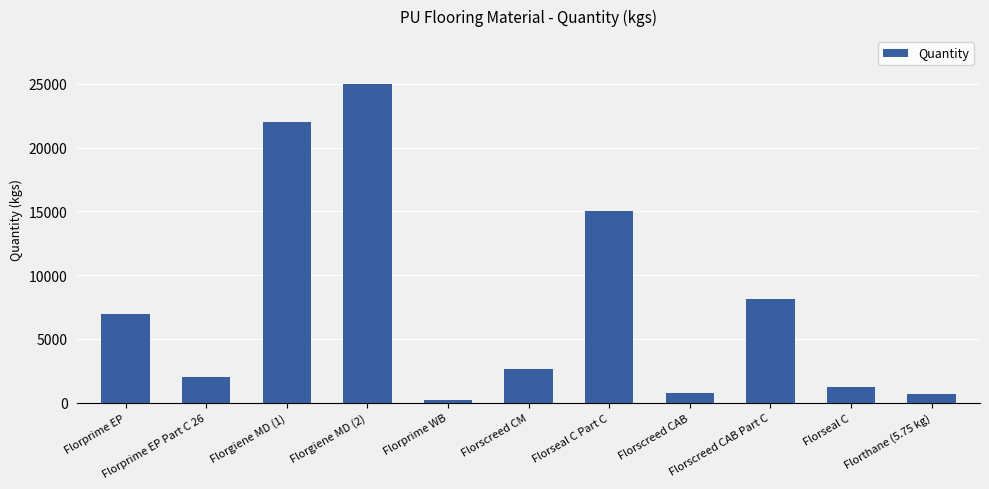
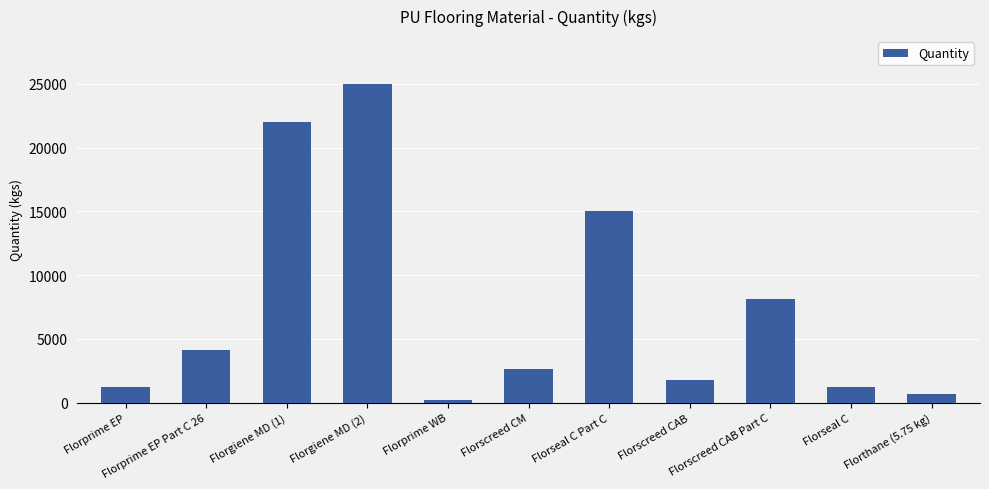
Florprime EP: 7000 -> 1200
Florprime EP Part C 26: 2000 -> 4100
Florscreed CAB: 800 -> 1800
